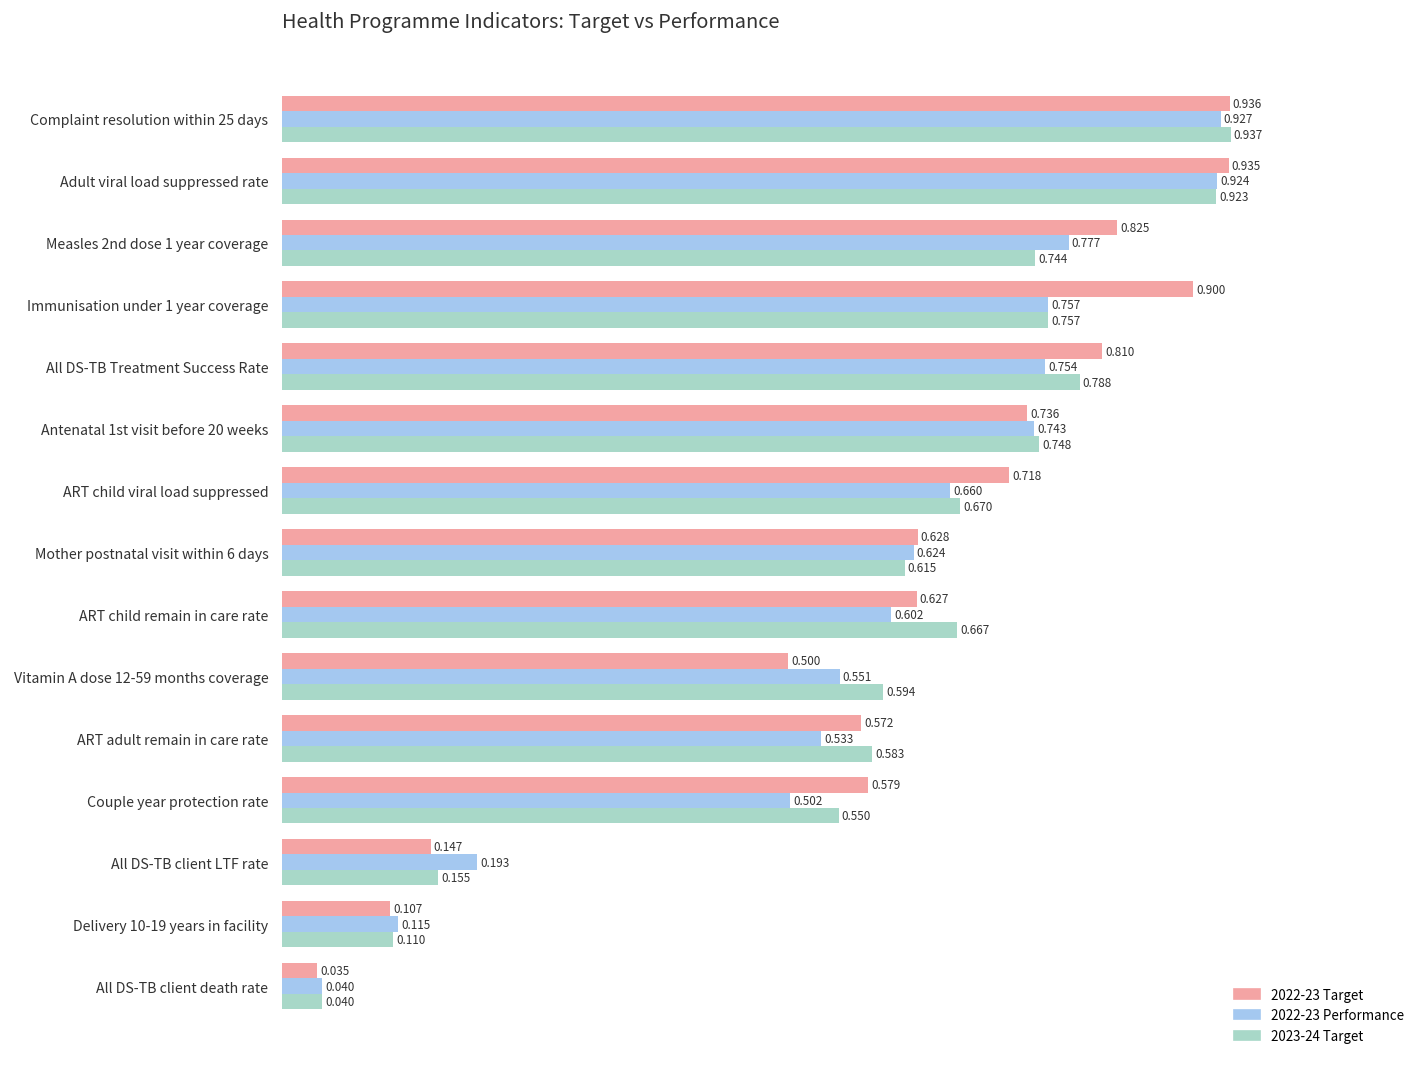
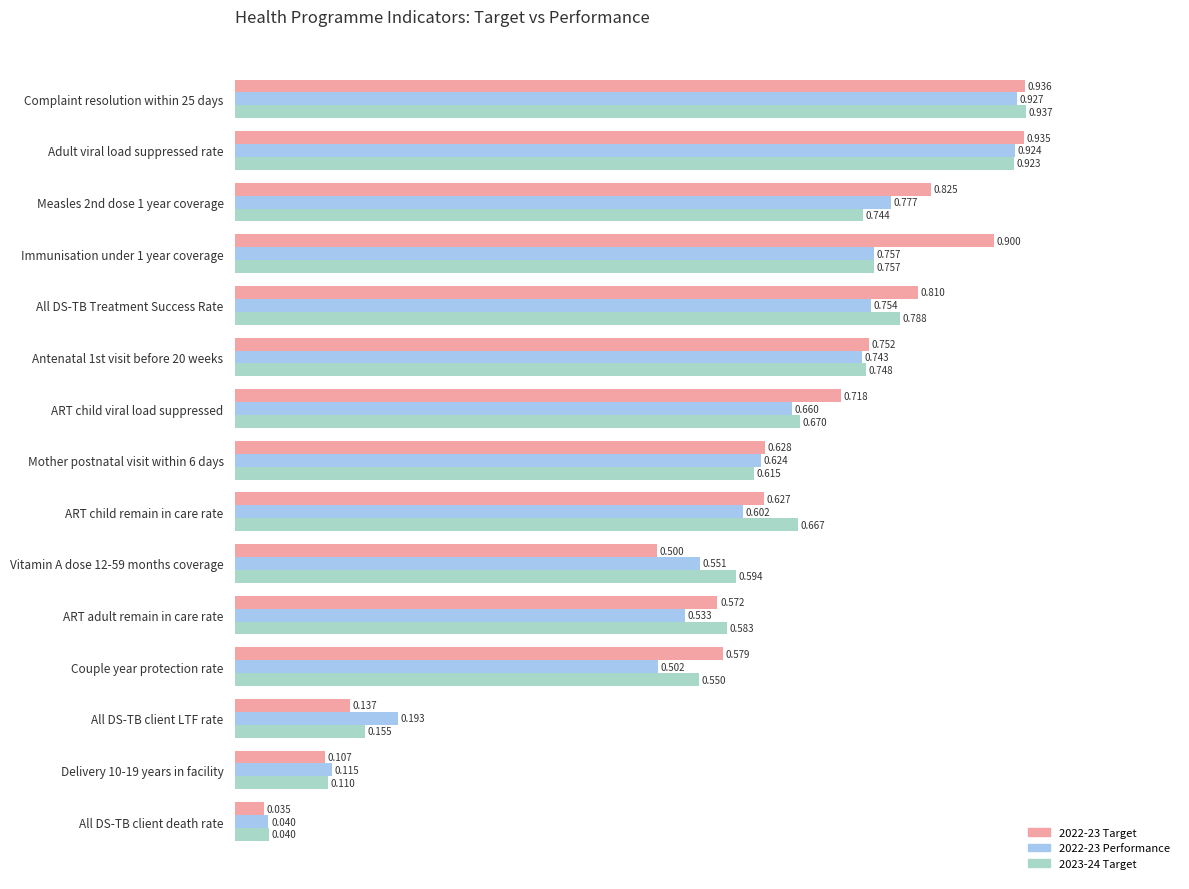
2022-23 Target, Antenatal 1st visit before 20 weeks: 0.736 -> 0.752
2022-23 Target, All DS-TB client LTF rate: 0.147 -> 0.137
